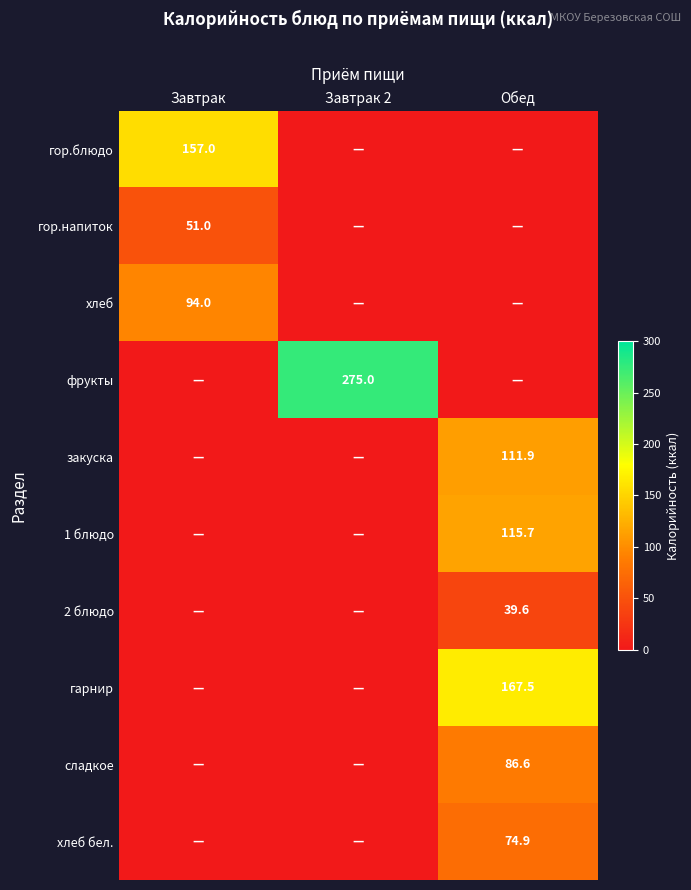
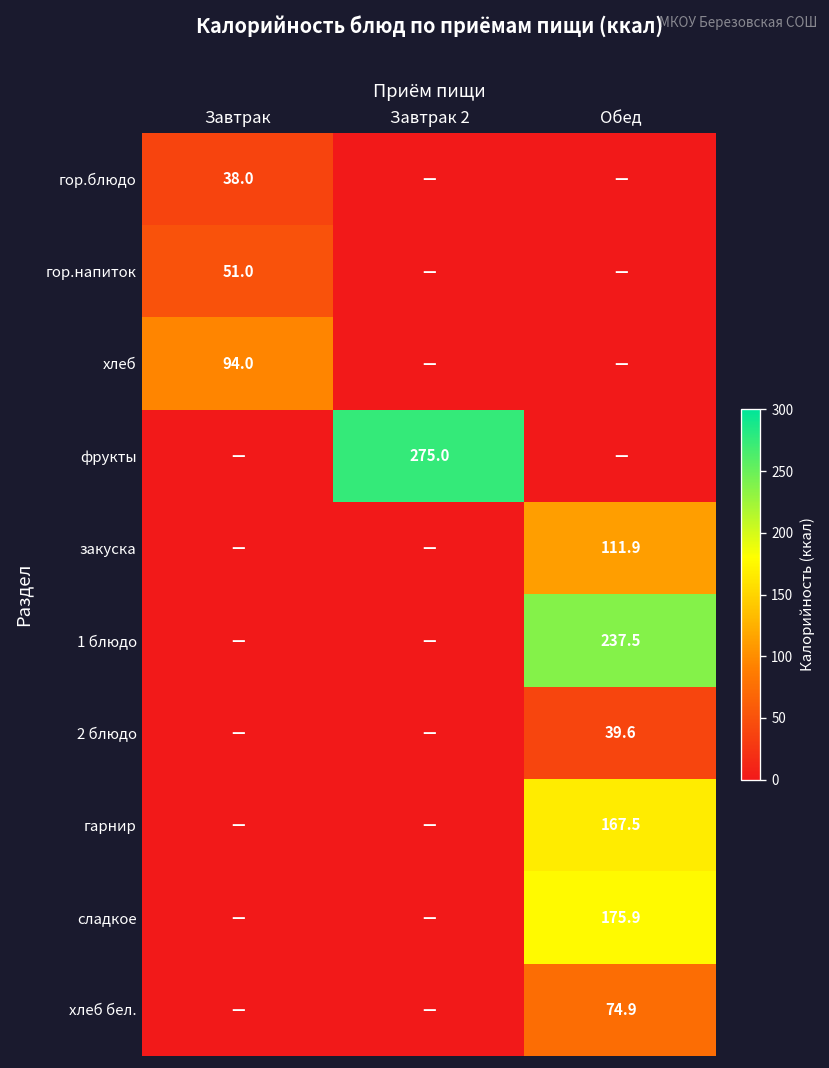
гор.блюдо, Завтрак: 157.0 -> 38.0
1 блюдо, Обед: 115.7 -> 237.5
сладкое, Обед: 86.6 -> 175.9
